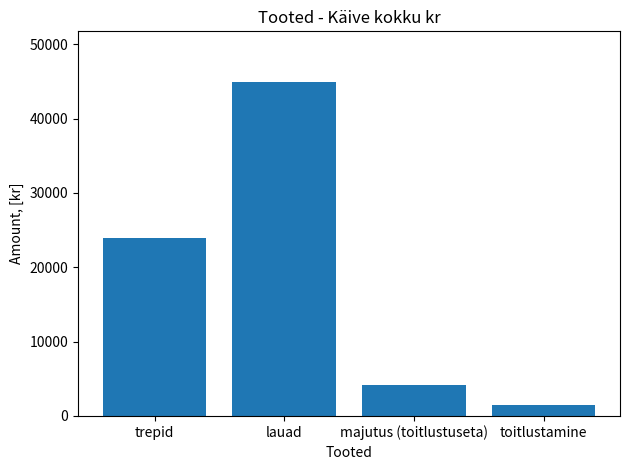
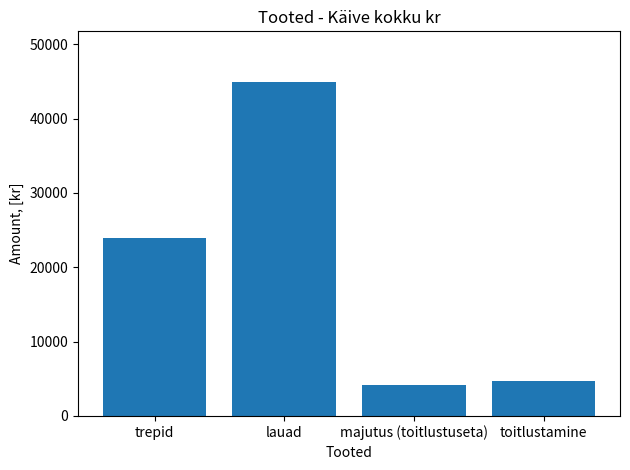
toitlustamine: 2000 -> 5000
